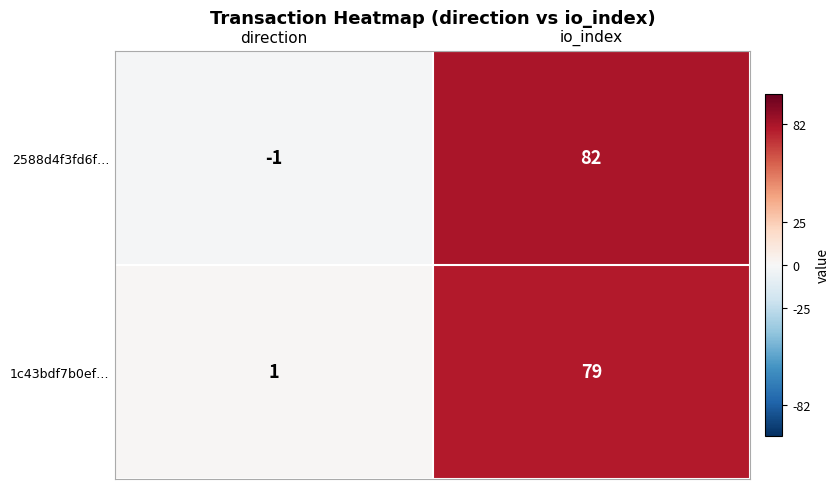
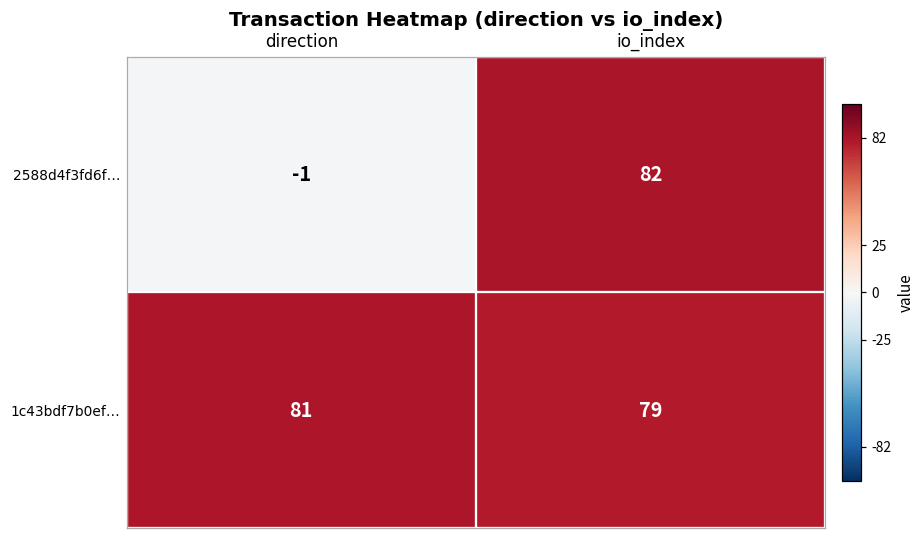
1c43bdf7b0ef…, direction: 1 -> 81
